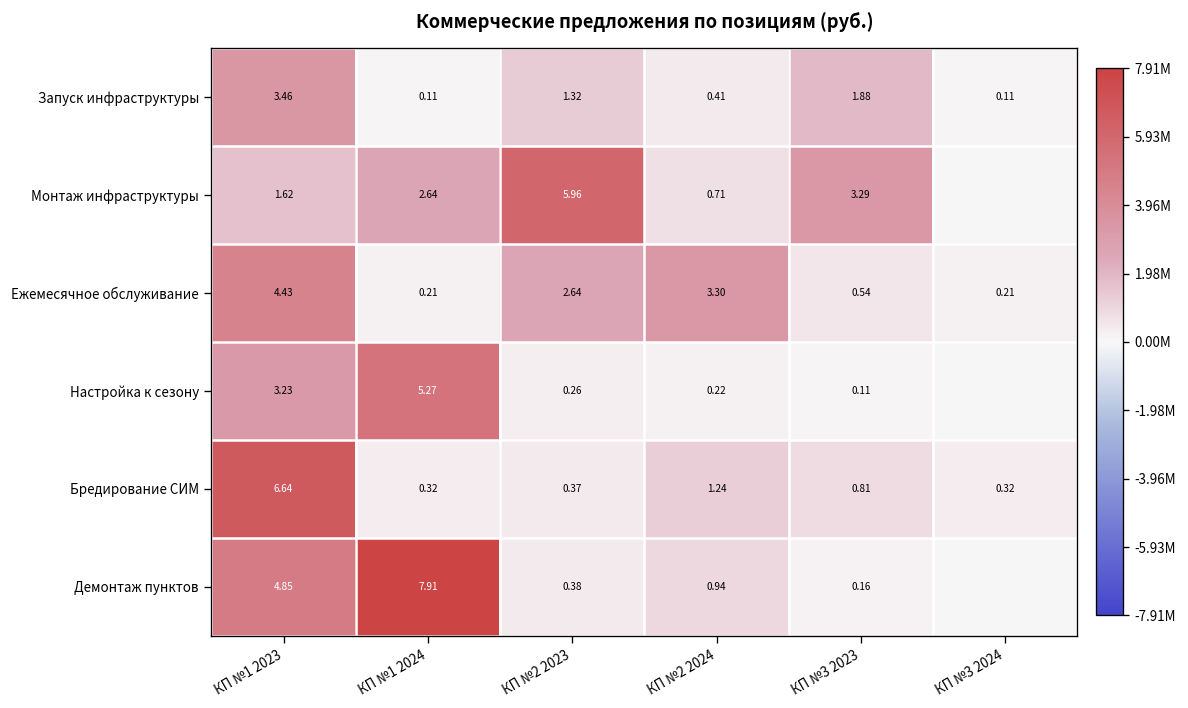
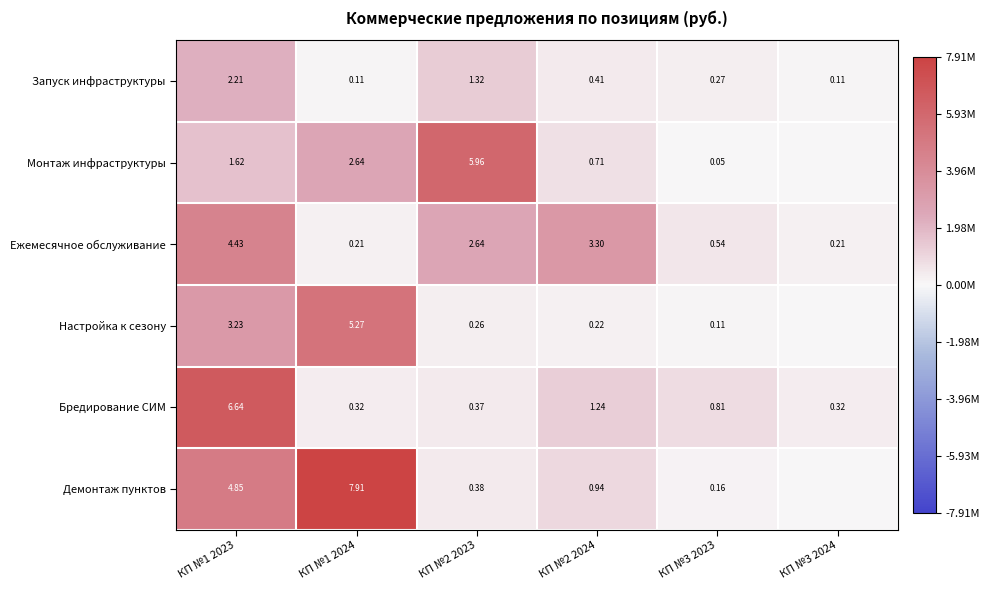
Запуск инфраструктуры, КП №1 2023: 3.46 -> 2.21
Запуск инфраструктуры, КП №3 2023: 1.88 -> 0.27
Монтаж инфраструктуры, КП №3 2023: 3.29 -> 0.05
